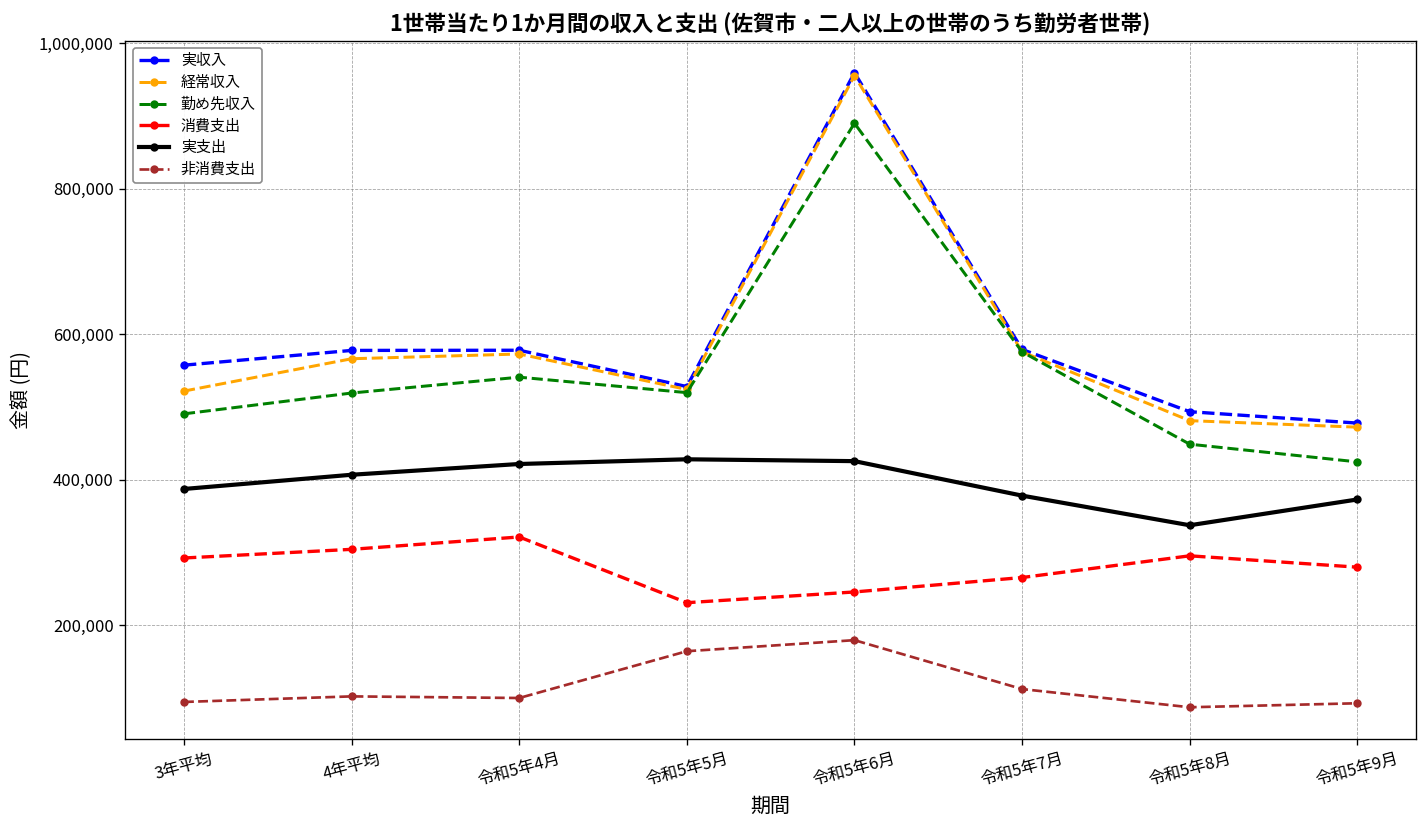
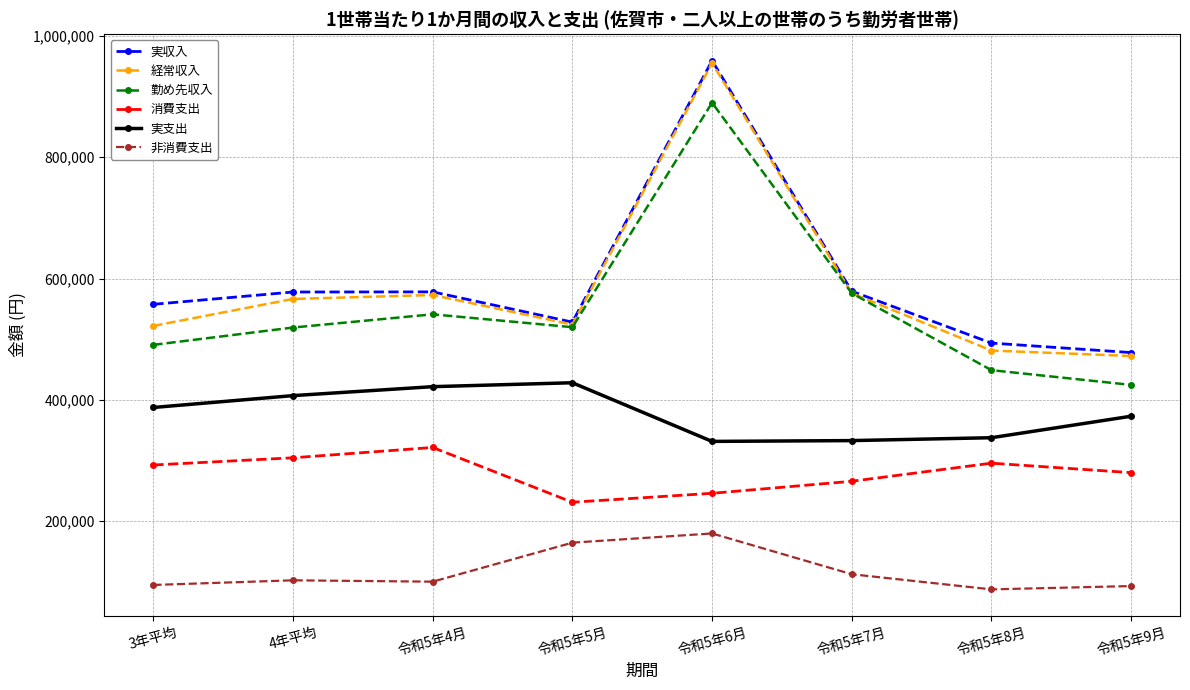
実支出, 令和5年6月: 430,000 -> 330,000
実支出, 令和5年7月: 380,000 -> 330,000
